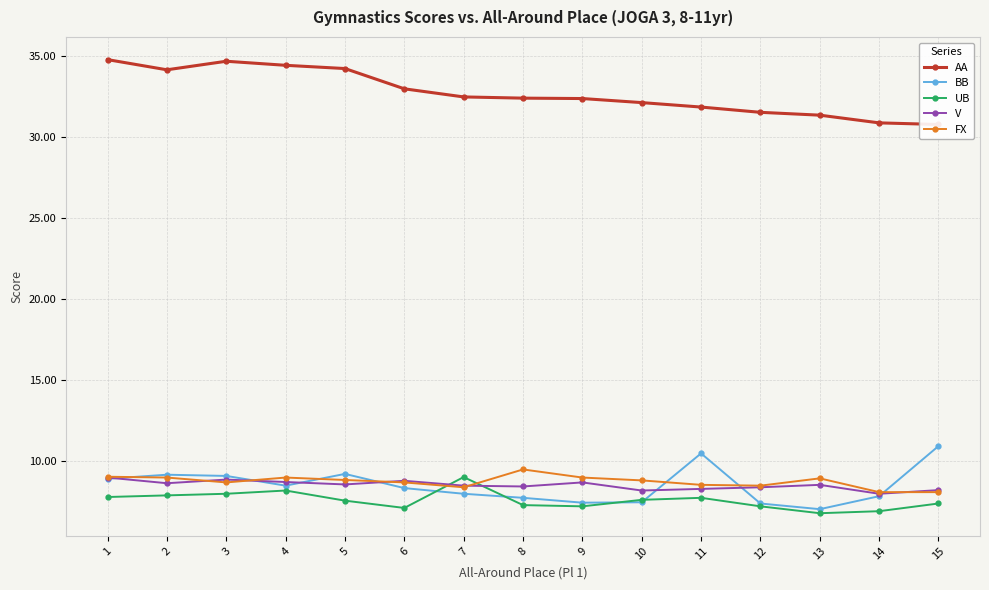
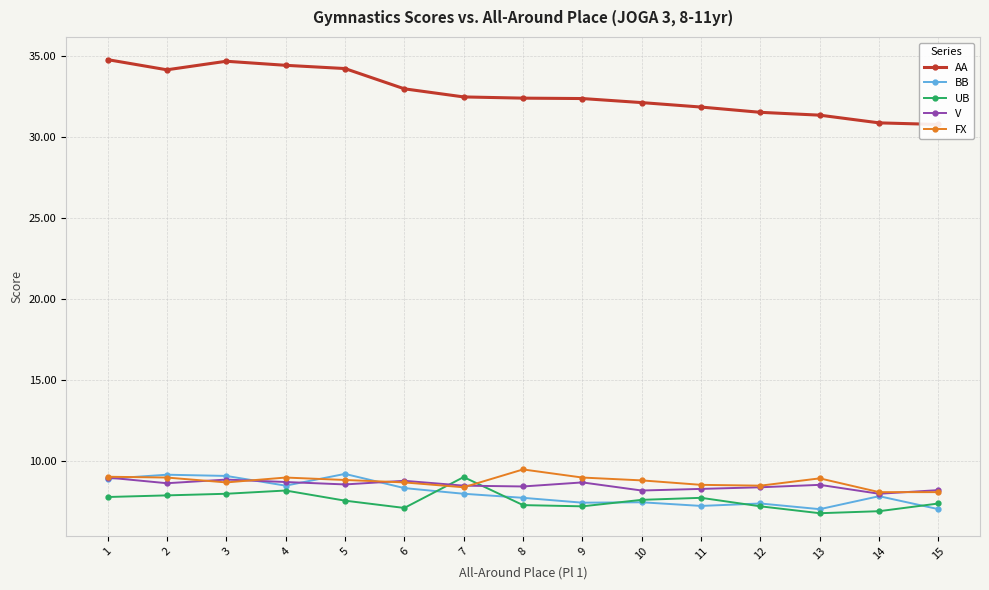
BB, 11: 10.5 -> 7.3
BB, 15: 10.9 -> 7.1
